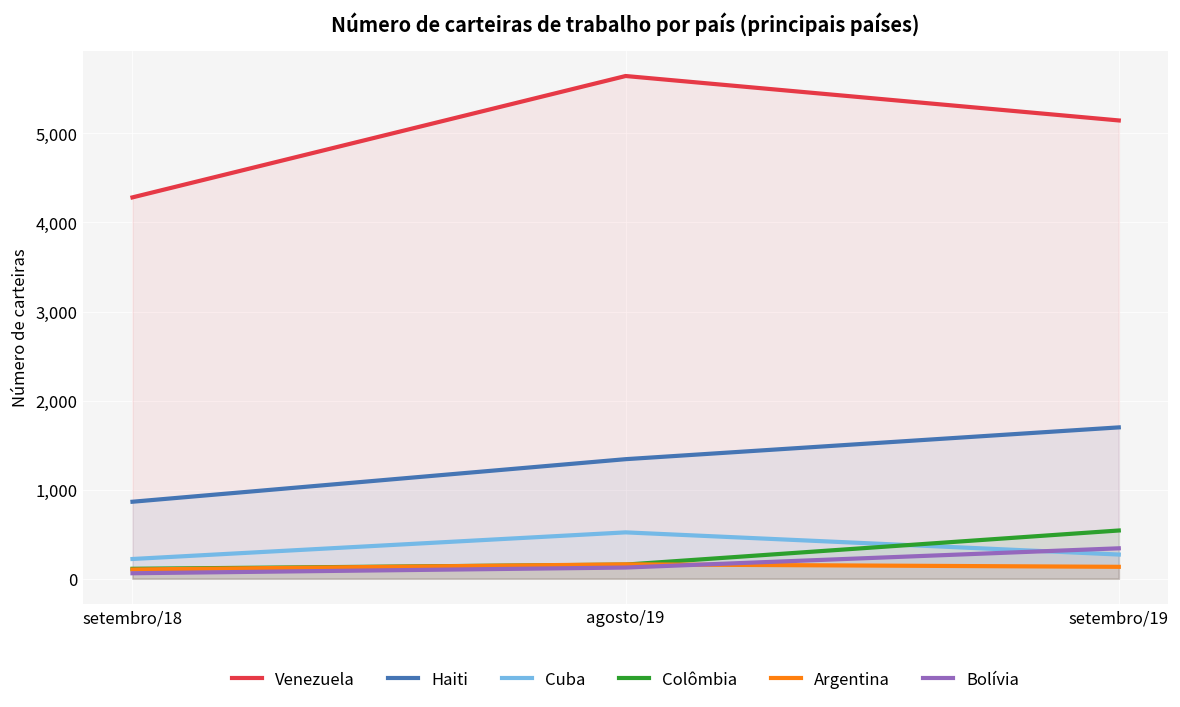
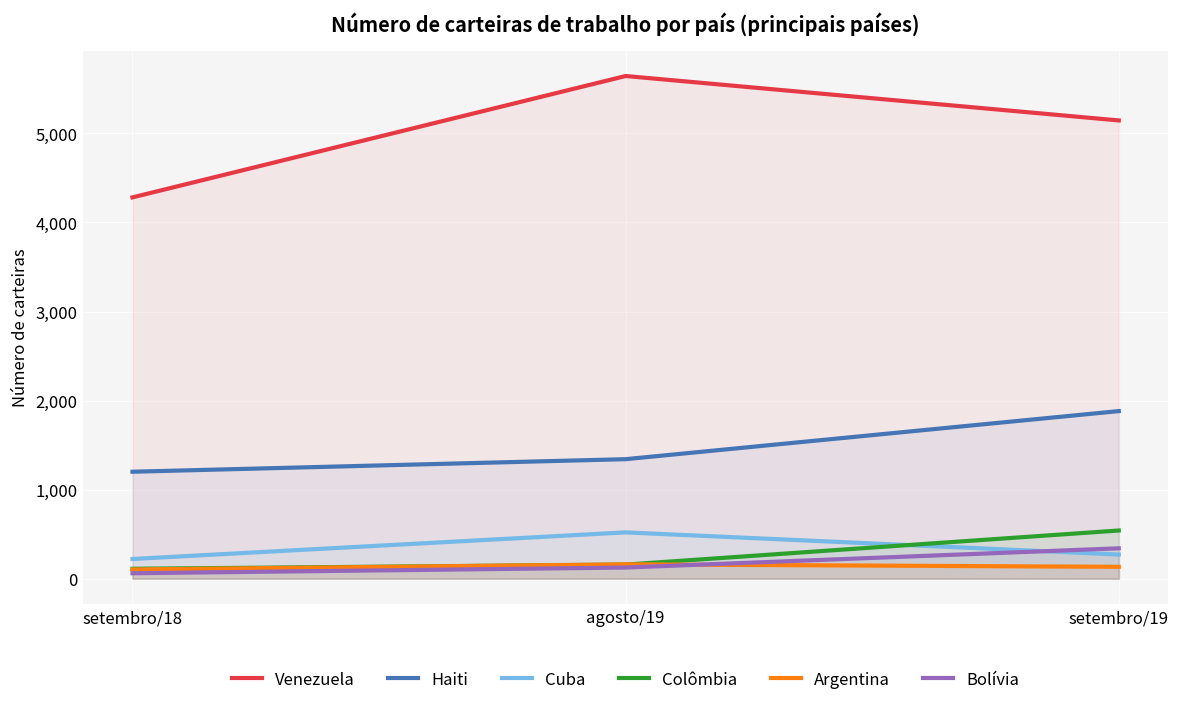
Haiti, setembro/18: 900 -> 1,200
Haiti, setembro/19: 1,700 -> 1,900
